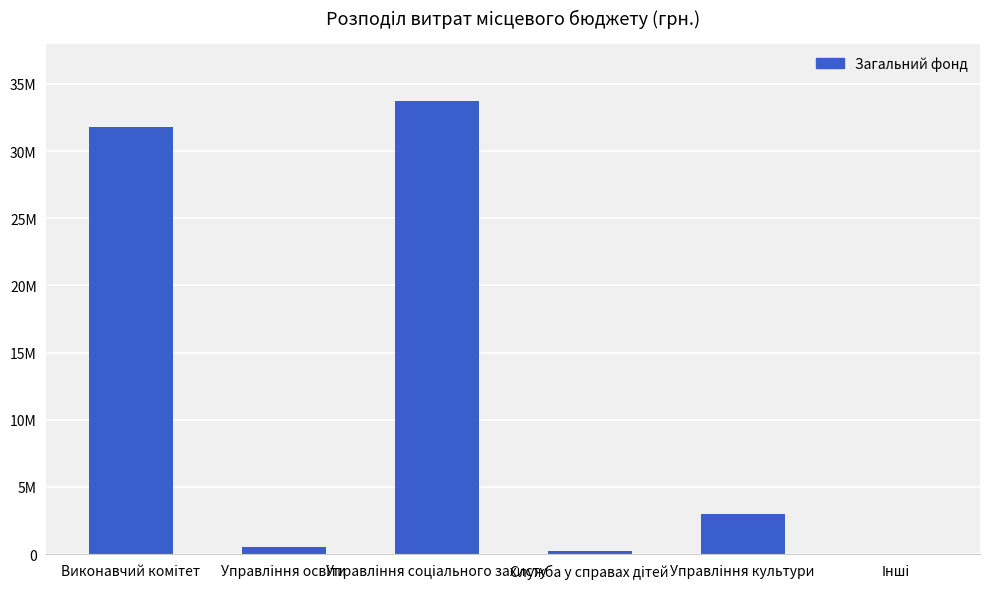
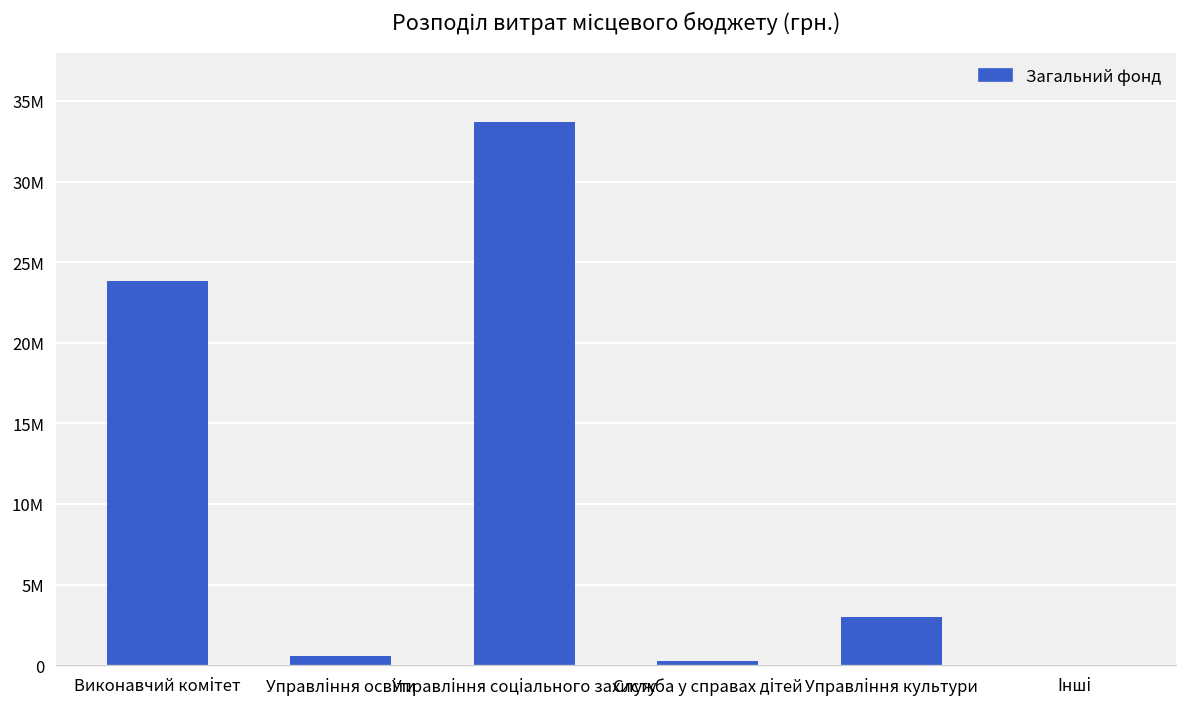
Виконавчий комітет: 31800000 -> 23900000
